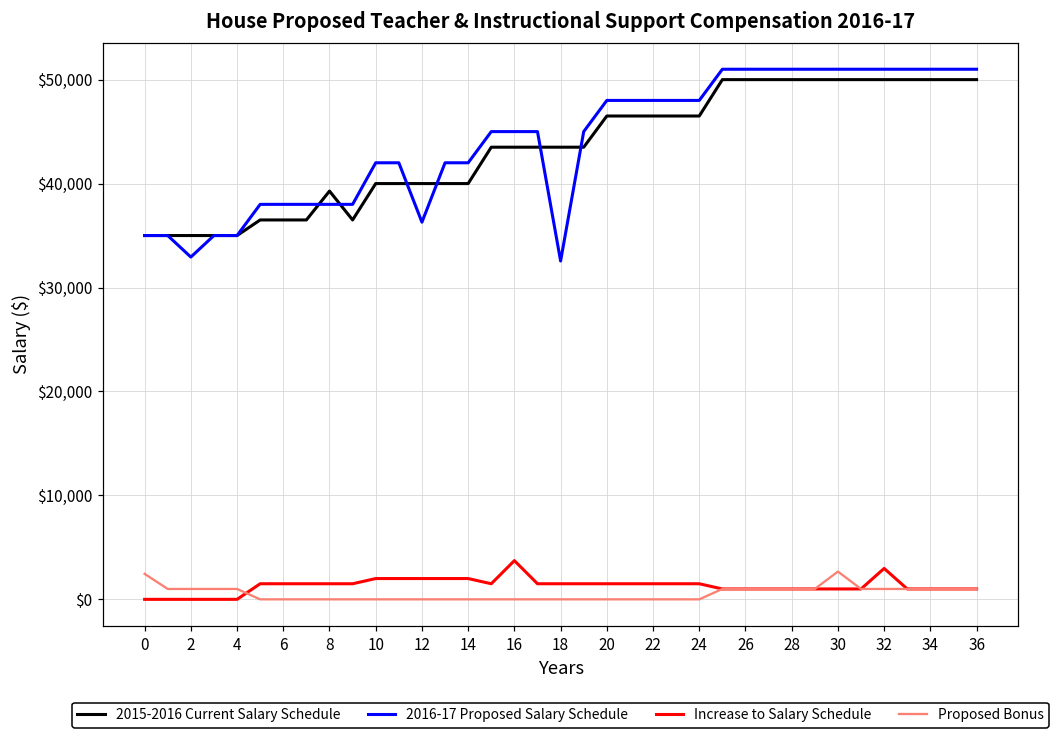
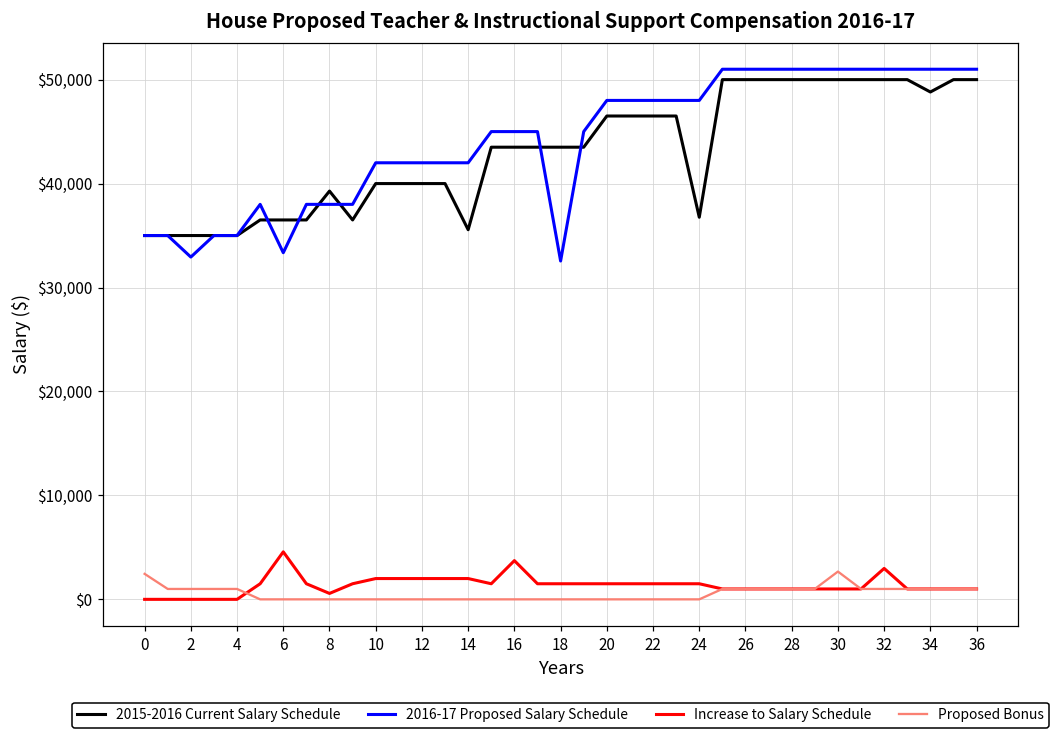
2016-17 Proposed Salary Schedule, 6: $38,000 -> $33,000
Increase to Salary Schedule, 6: $2,000 -> $5,000
Increase to Salary Schedule, 8: $2,000 -> $1,000
2016-17 Proposed Salary Schedule, 12: $36,000 -> $42,000
2015-2016 Current Salary Schedule, 14: $40,000 -> $36,000
2015-2016 Current Salary Schedule, 24: $47,000 -> $37,000
2015-2016 Current Salary Schedule, 34: $50,000 -> $49,000
